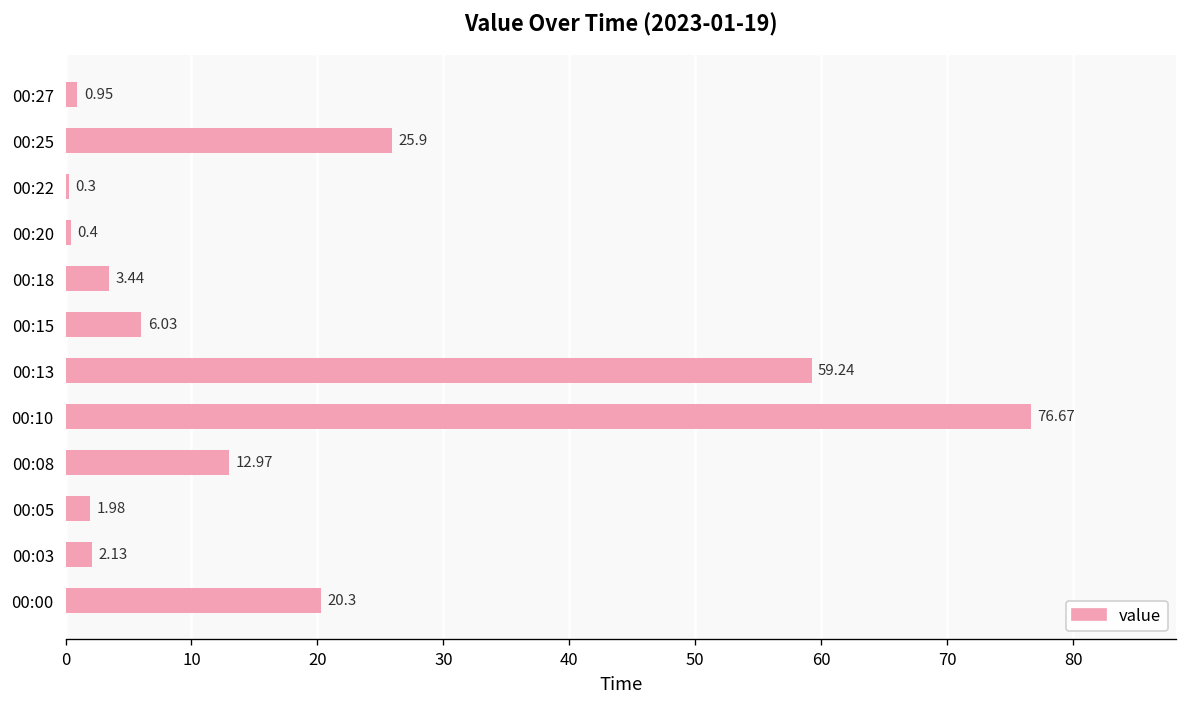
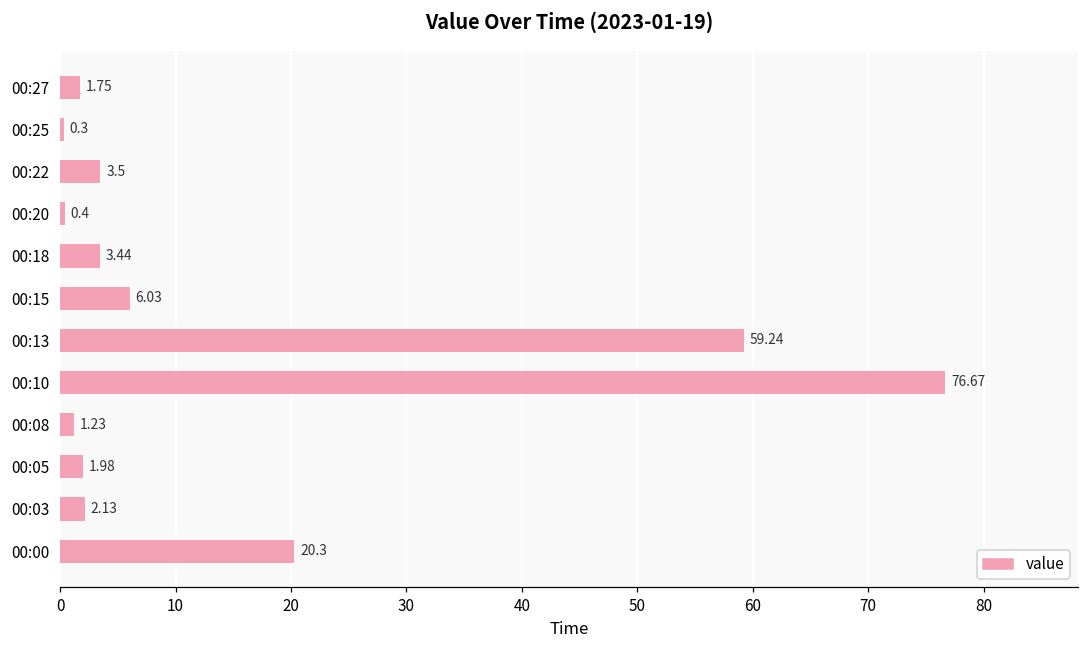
00:27: 0.95 -> 1.75
00:25: 25.9 -> 0.3
00:22: 0.3 -> 3.5
00:08: 12.97 -> 1.23
